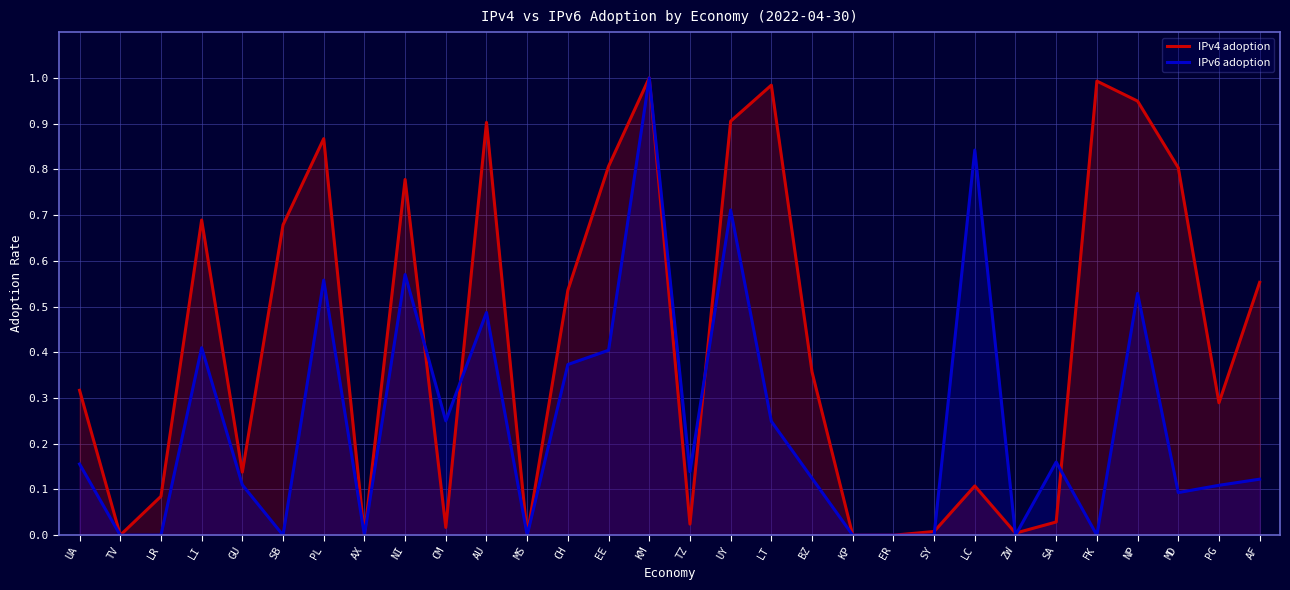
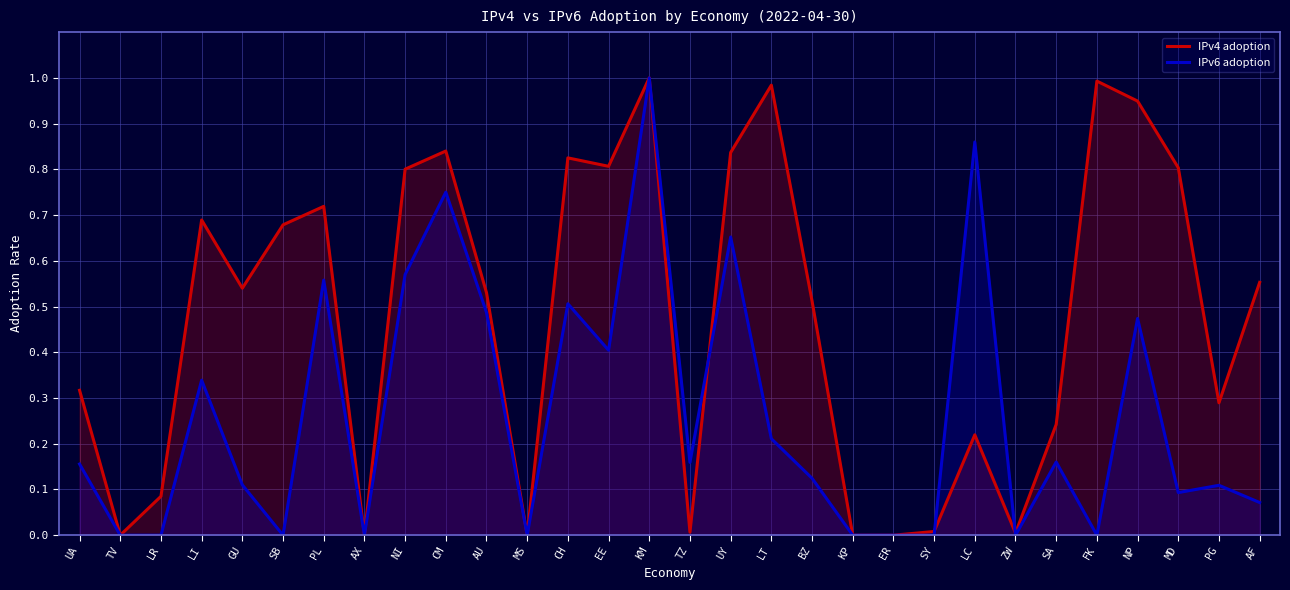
IPv6 adoption, LI: 0.41 -> 0.34
IPv4 adoption, GU: 0.14 -> 0.54
IPv4 adoption, PL: 0.87 -> 0.72
IPv4 adoption, NI: 0.78 -> 0.80
IPv4 adoption, CM: 0.02 -> 0.84
IPv6 adoption, CM: 0.25 -> 0.75
IPv4 adoption, AU: 0.90 -> 0.53
IPv4 adoption, CH: 0.54 -> 0.83
IPv6 adoption, CH: 0.37 -> 0.51
IPv4 adoption, TZ: 0.02 -> 0.01
IPv6 adoption, TZ: 0.14 -> 0.16
IPv4 adoption, UY: 0.91 -> 0.84
IPv6 adoption, UY: 0.71 -> 0.65
IPv6 adoption, LT: 0.25 -> 0.21
IPv4 adoption, BZ: 0.36 -> 0.51
IPv4 adoption, LC: 0.11 -> 0.22
IPv6 adoption, LC: 0.84 -> 0.86
IPv4 adoption, SA: 0.03 -> 0.24
IPv6 adoption, NP: 0.53 -> 0.47
IPv6 adoption, AF: 0.12 -> 0.07
